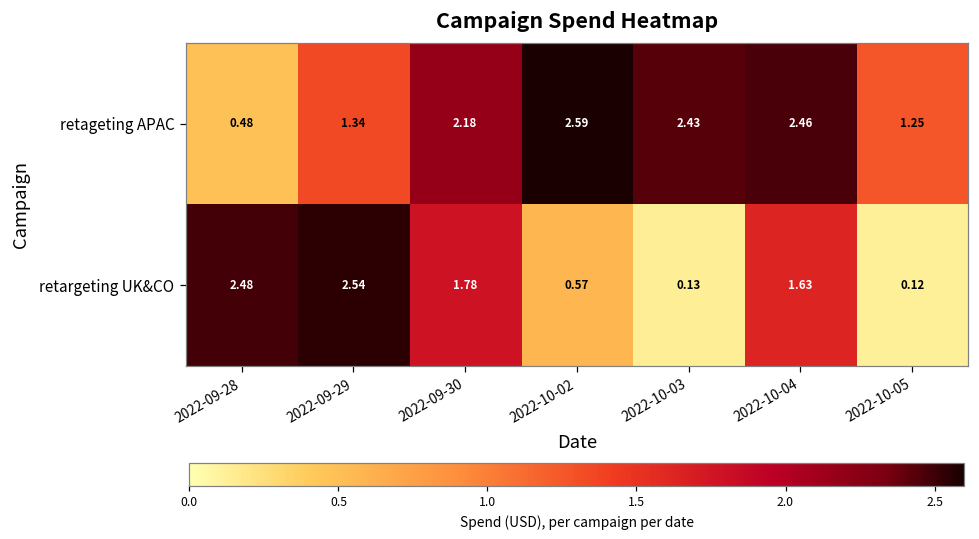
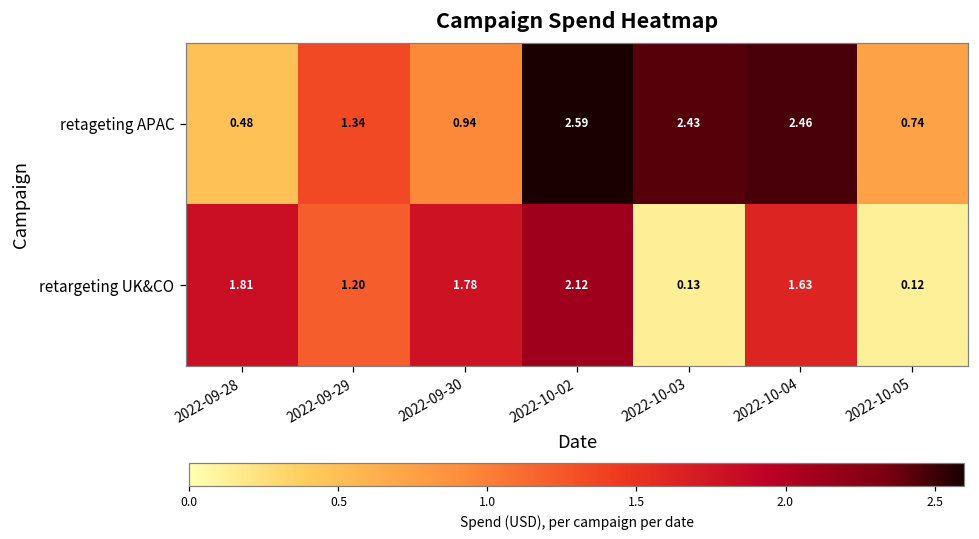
retageting APAC, 2022-09-30: 2.18 -> 0.94
retageting APAC, 2022-10-05: 1.25 -> 0.74
retargeting UK&CO, 2022-09-28: 2.48 -> 1.81
retargeting UK&CO, 2022-09-29: 2.54 -> 1.20
retargeting UK&CO, 2022-10-02: 0.57 -> 2.12
